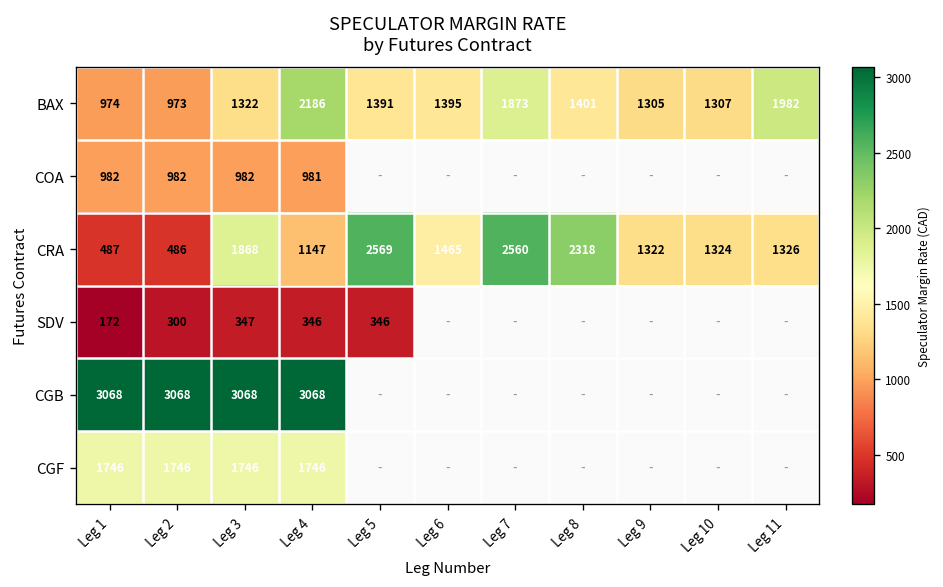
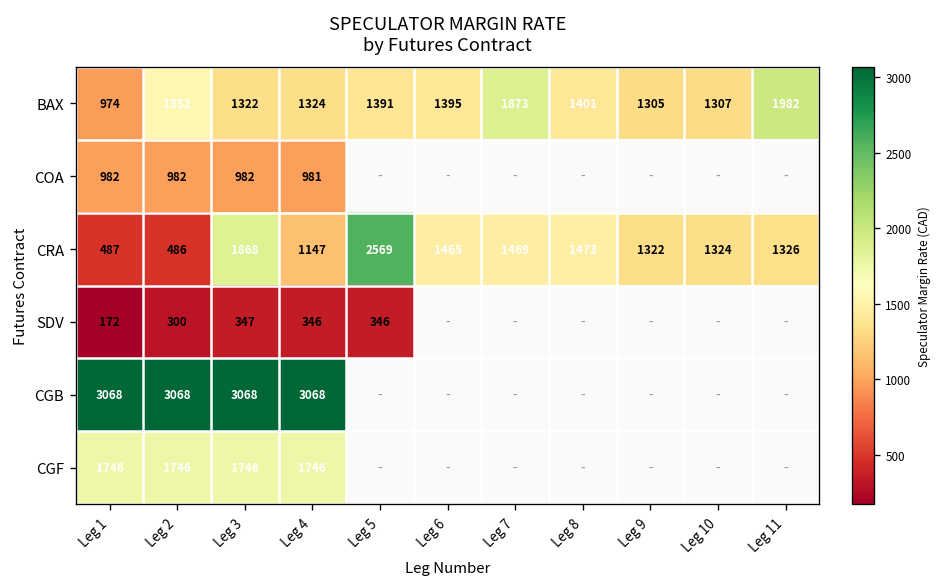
BAX, Leg 2: 973 -> 1552
BAX, Leg 4: 2186 -> 1324
CRA, Leg 7: 2560 -> 1469
CRA, Leg 8: 2318 -> 1473
